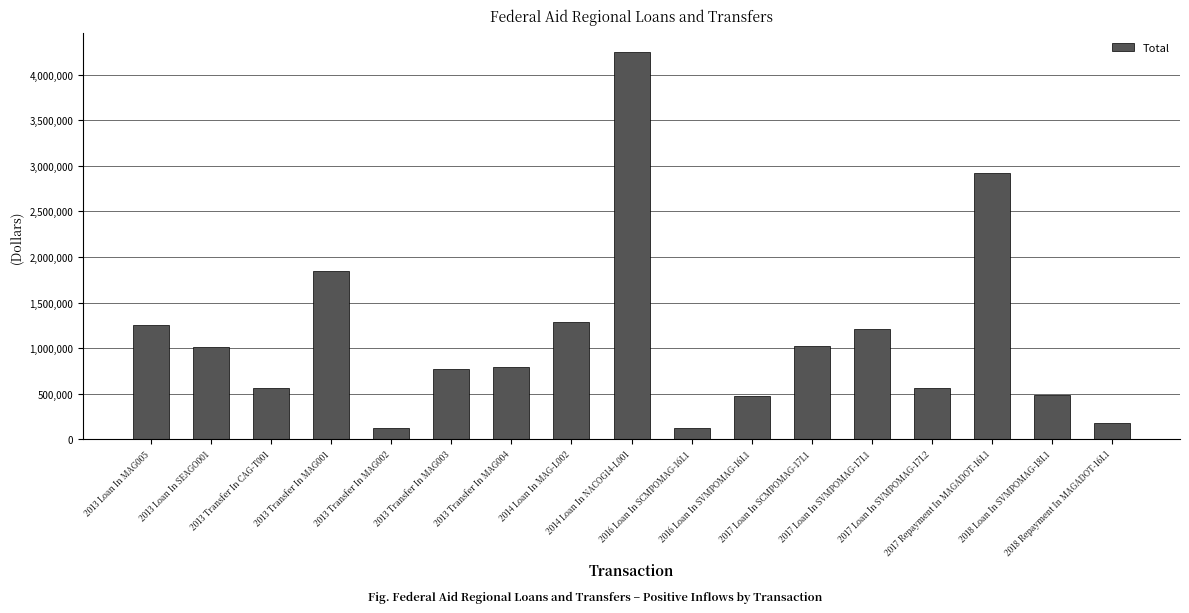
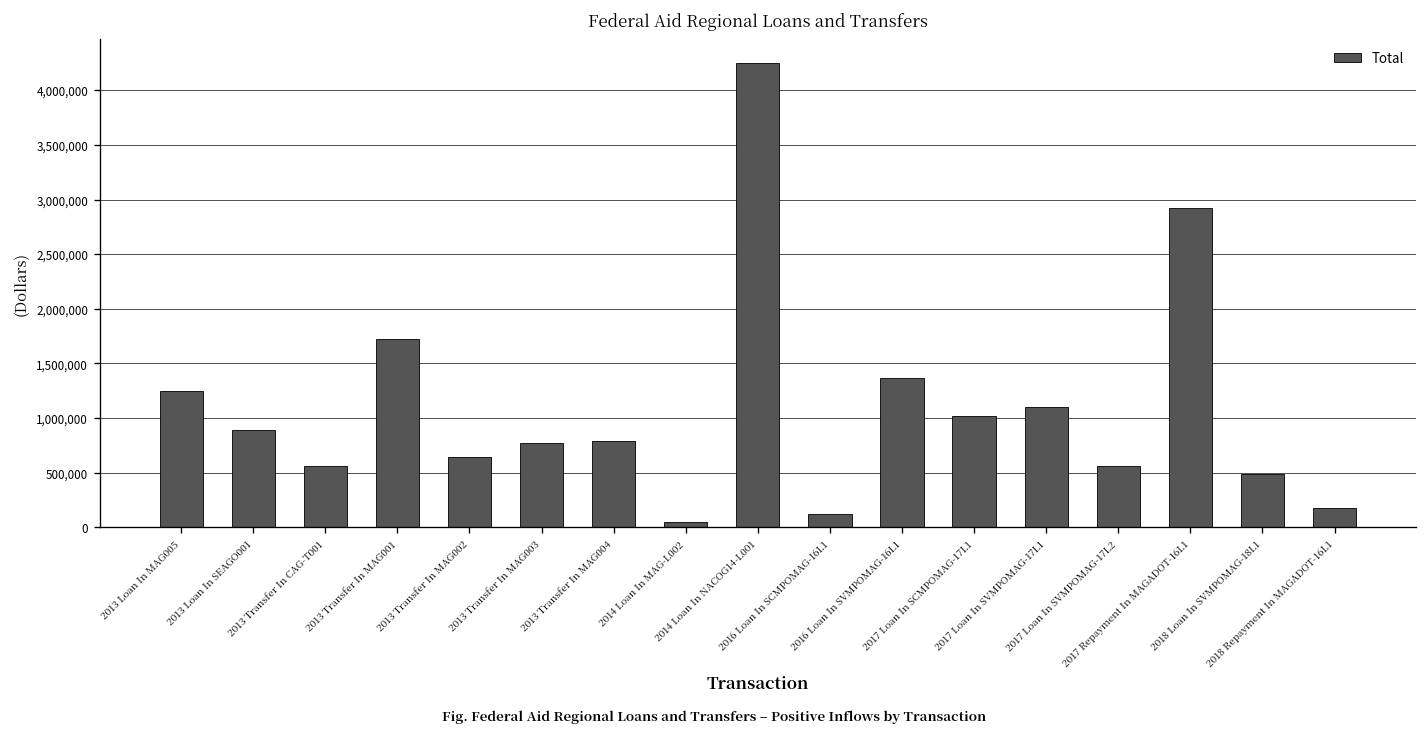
2013 Loan In SEAGO001: 1,000,000 -> 900,000
2013 Transfer In MAG001: 1,800,000 -> 1,700,000
2013 Transfer In MAG002: 100,000 -> 600,000
2014 Loan In MAG-L002: 1,300,000 -> 0
2016 Loan In SVMPOMAG-16L1: 500,000 -> 1,400,000
2017 Loan In SVMPOMAG-17L1: 1,200,000 -> 1,100,000
